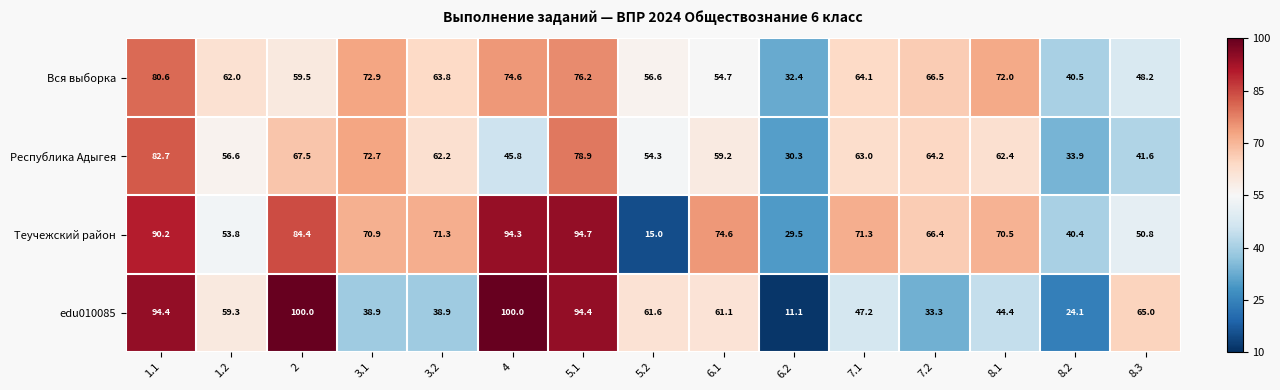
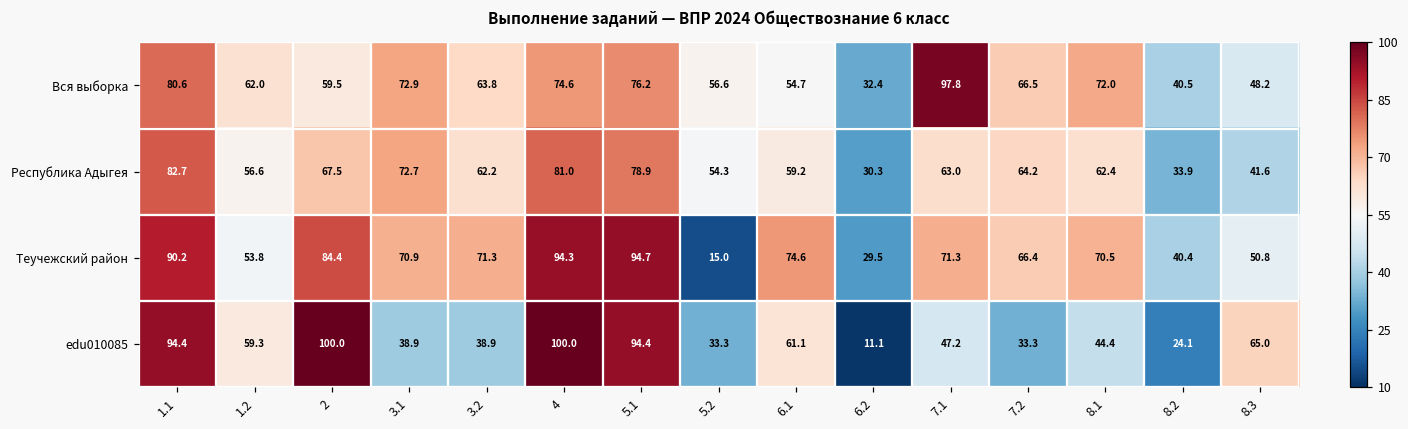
Вся выборка, 7.1: 64.1 -> 97.8
Республика Адыгея, 4: 45.8 -> 81.0
edu010085, 5.2: 61.6 -> 33.3
